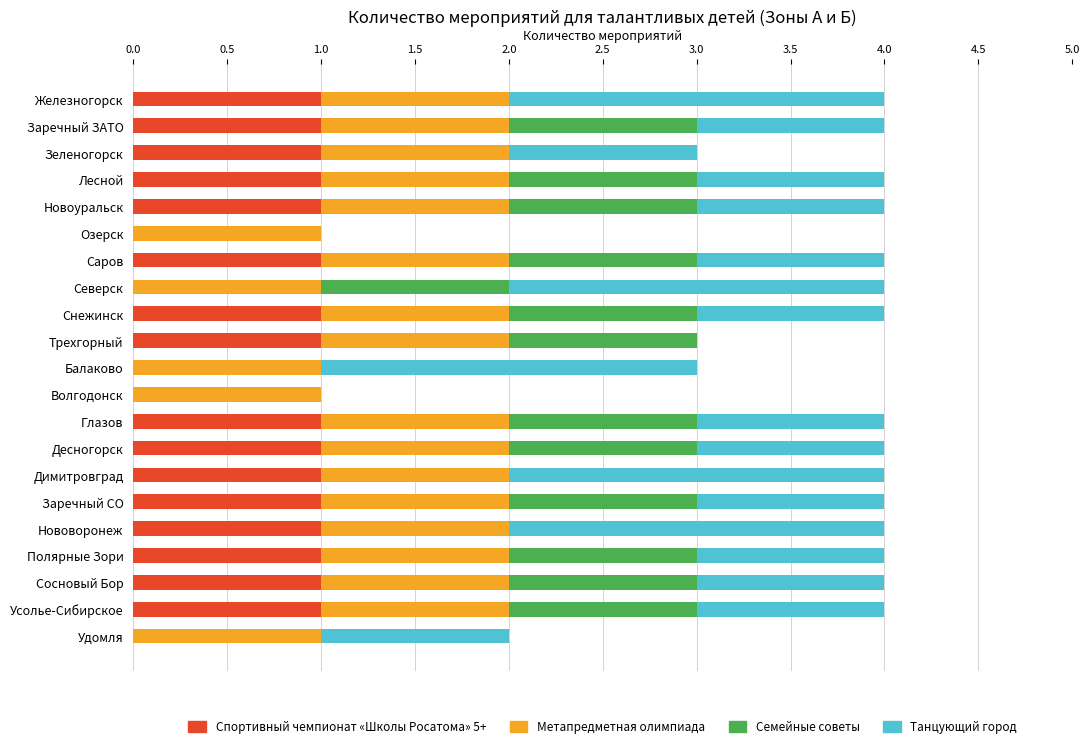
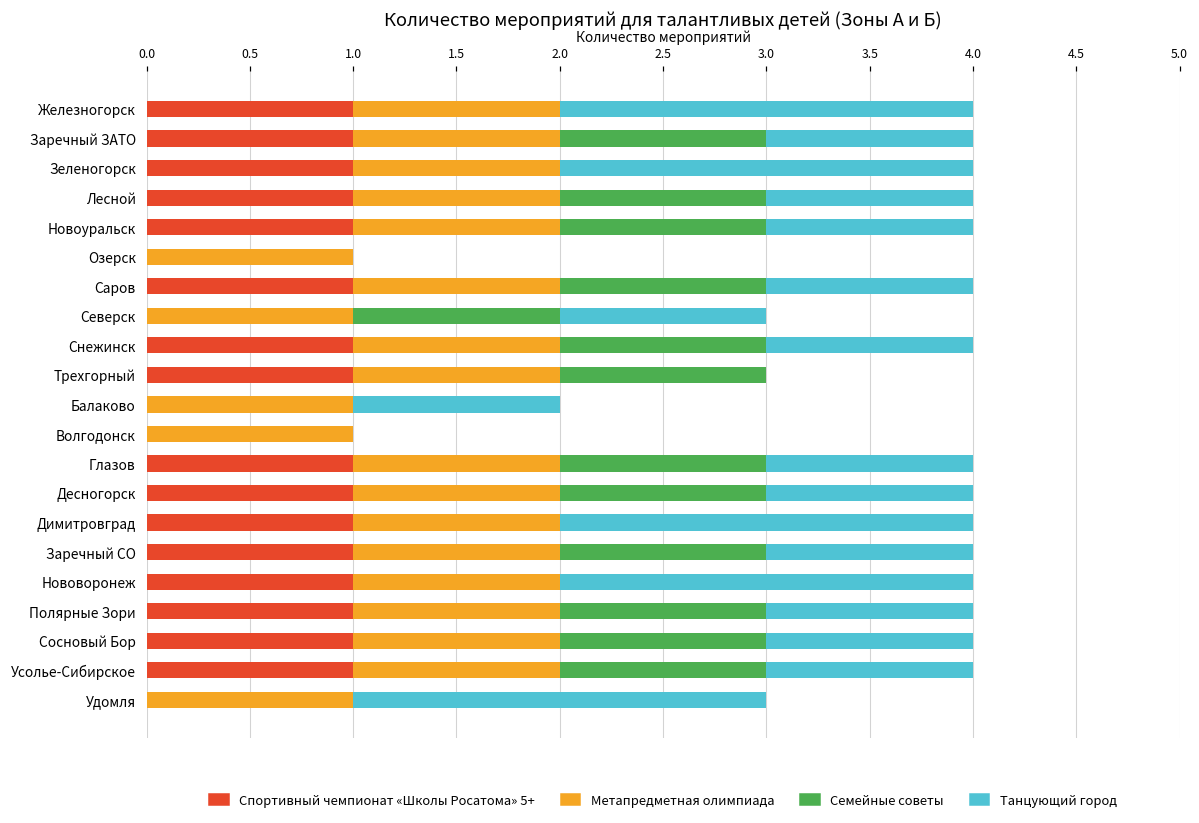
Танцующий город, Зеленогорск: 1 -> 2
Танцующий город, Северск: 2 -> 1
Танцующий город, Балаково: 2 -> 1
Танцующий город, Удомля: 1 -> 2
